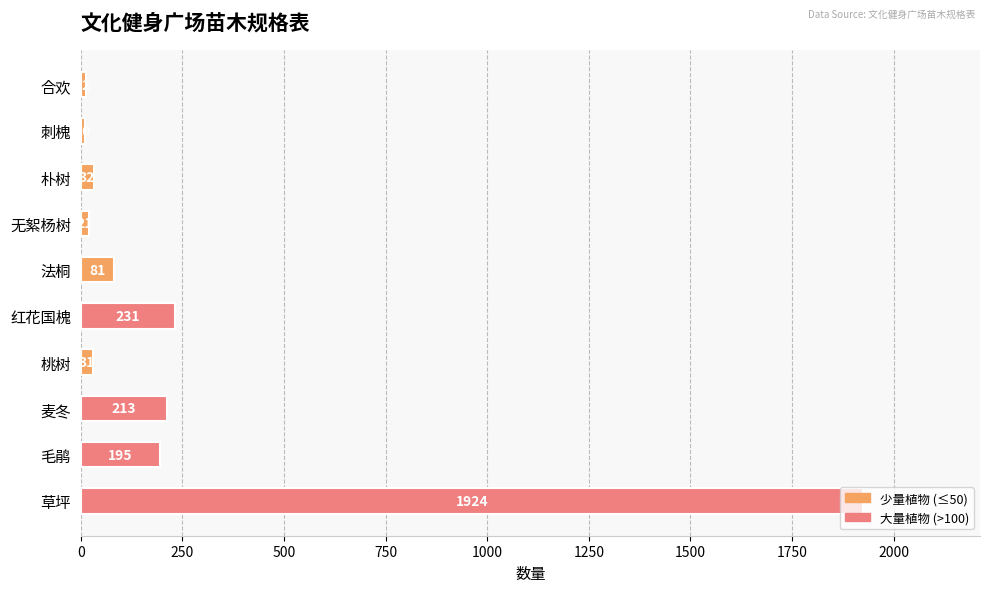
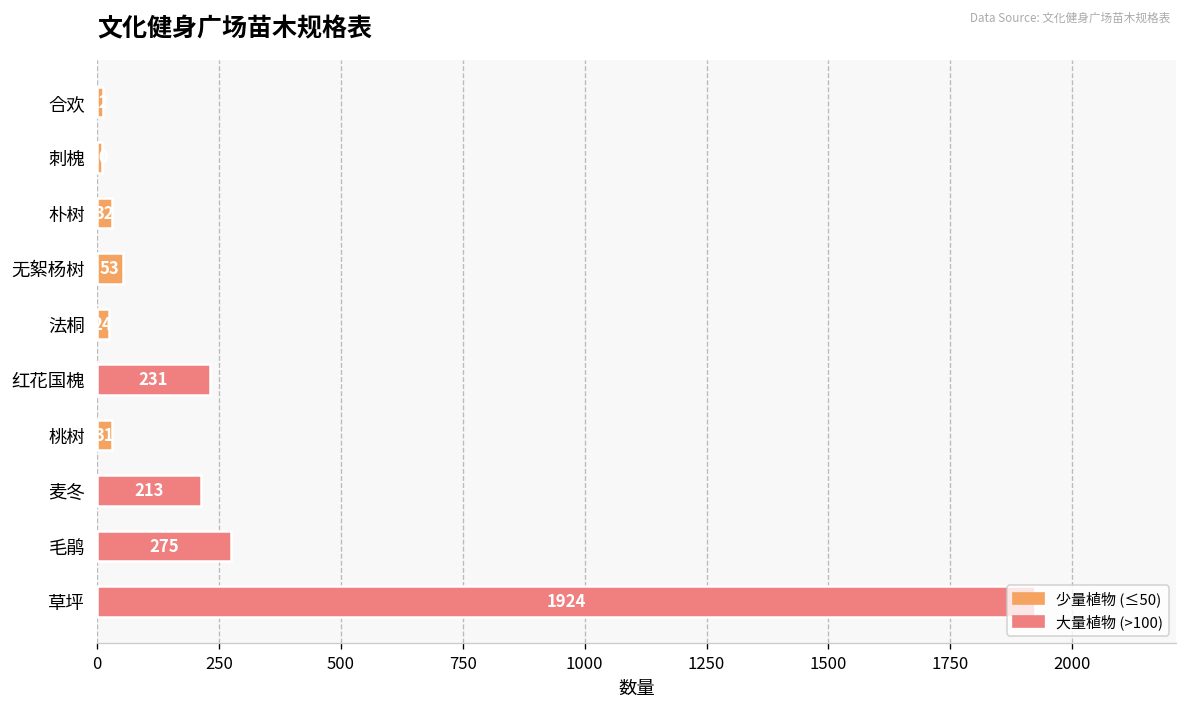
无絮杨树: 20 -> 50
法桐: 80 -> 20
毛鹃: 195 -> 275
